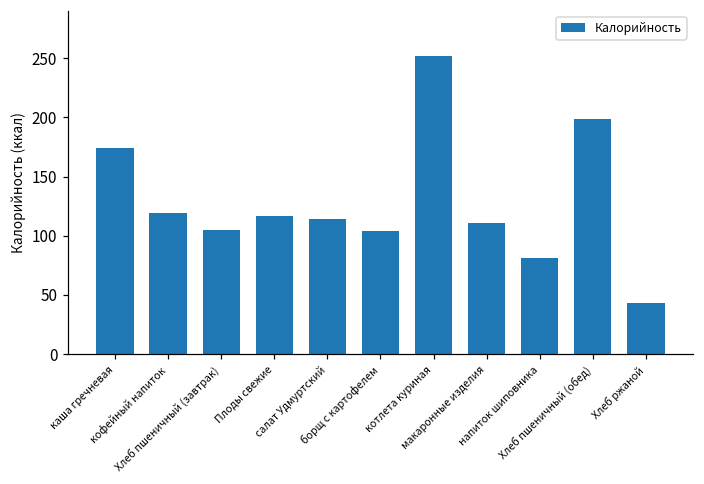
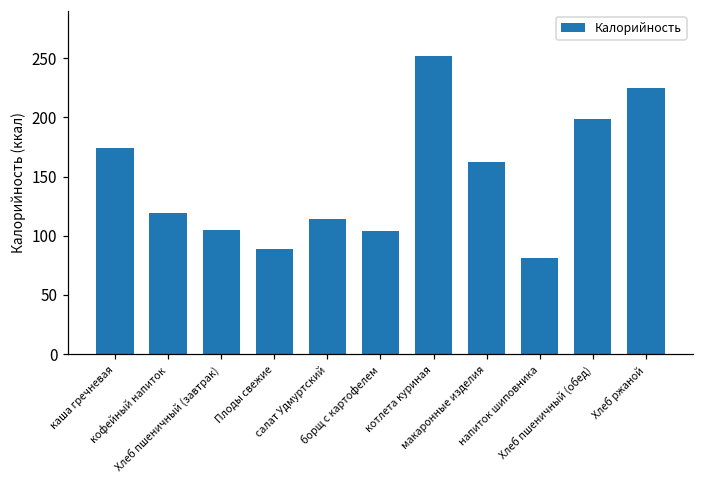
Плоды свежие: 117 -> 89
макаронные изделия: 111 -> 162
Хлеб ржаной: 43 -> 225
